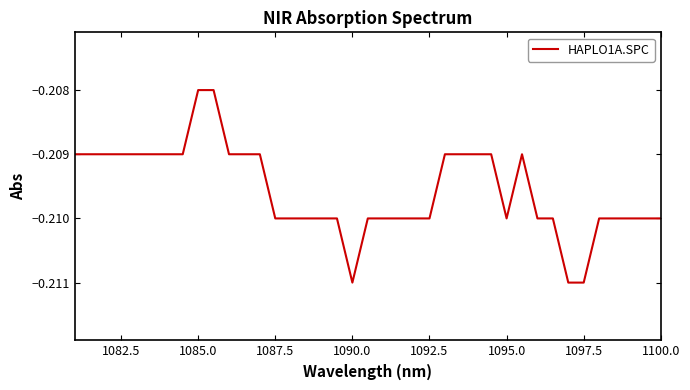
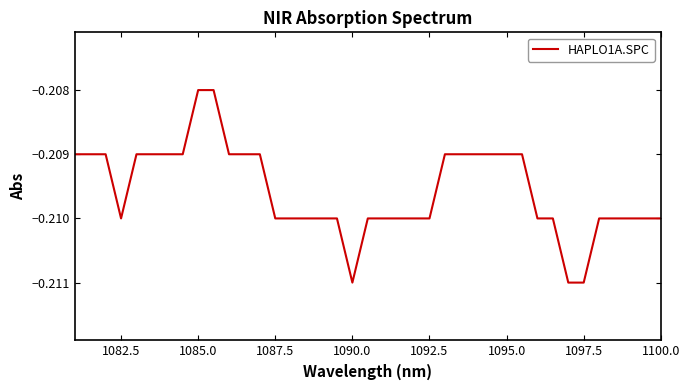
1082.5: -0.209 -> -0.210
1095.0: -0.210 -> -0.209
